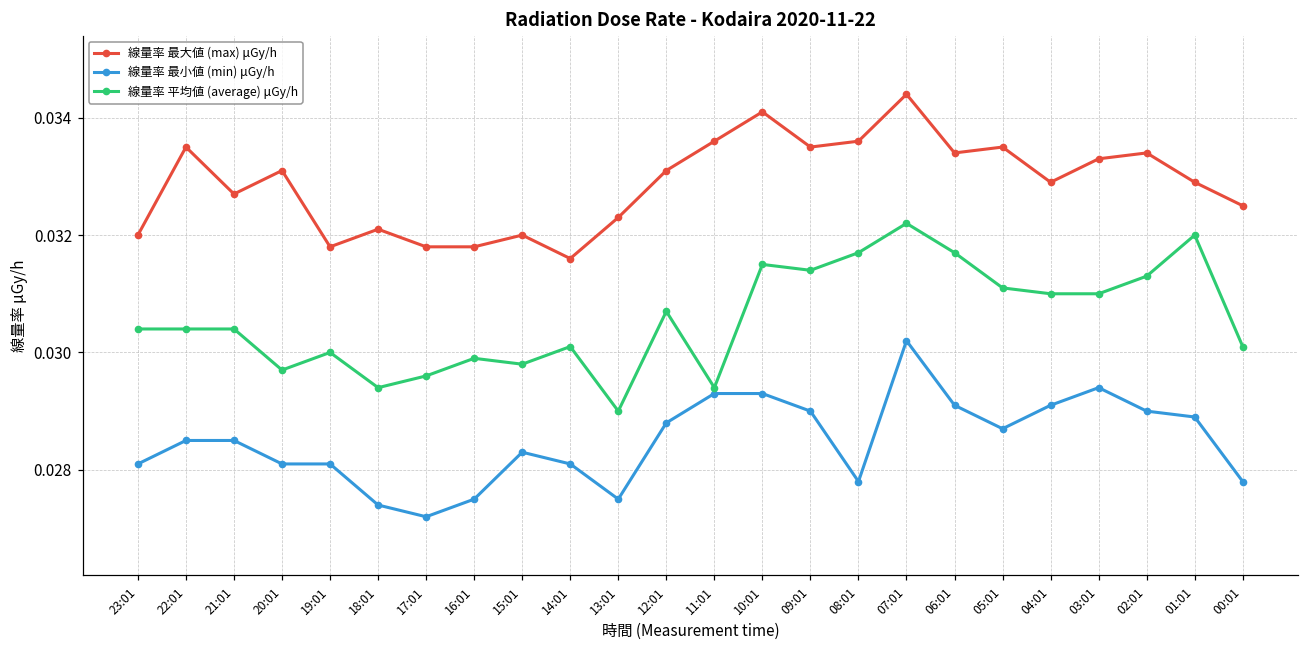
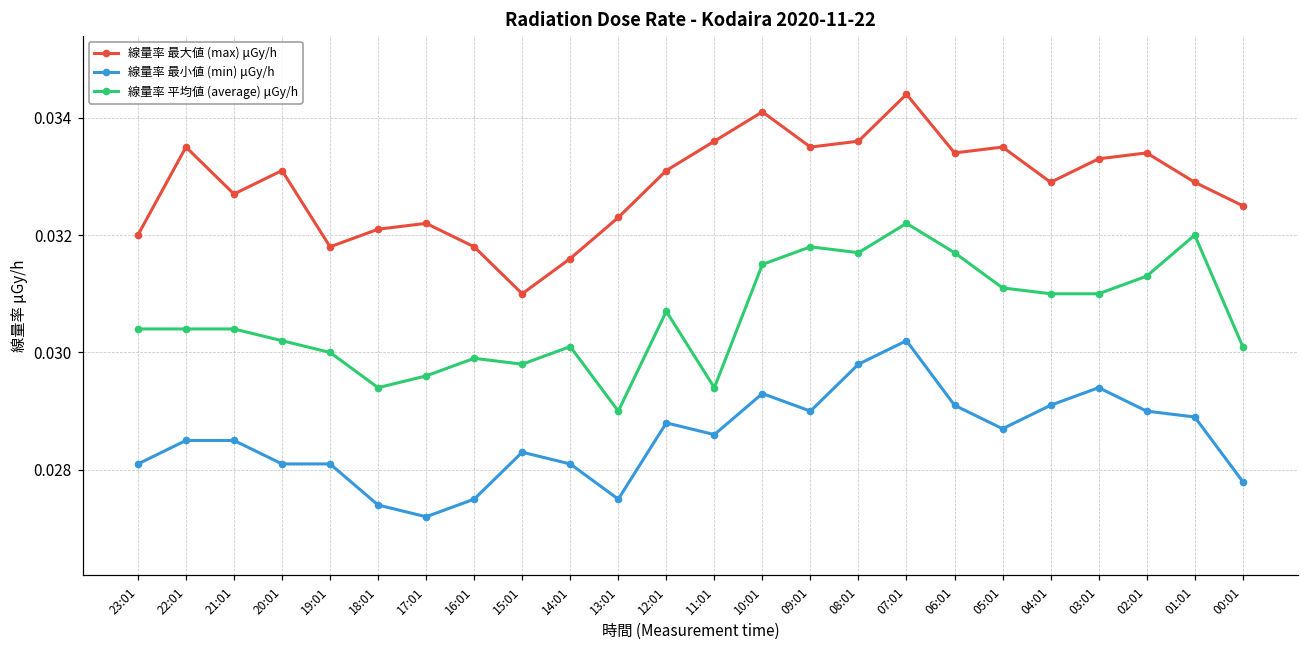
線量率 平均値 (average) μGy/h, 20:01: 0.0297 -> 0.0302
線量率 最大値 (max) μGy/h, 17:01: 0.0318 -> 0.0322
線量率 最大値 (max) μGy/h, 15:01: 0.032 -> 0.031
線量率 最小値 (min) μGy/h, 11:01: 0.0293 -> 0.0286
線量率 平均値 (average) μGy/h, 09:01: 0.0314 -> 0.0318
線量率 最小値 (min) μGy/h, 08:01: 0.0278 -> 0.0298
